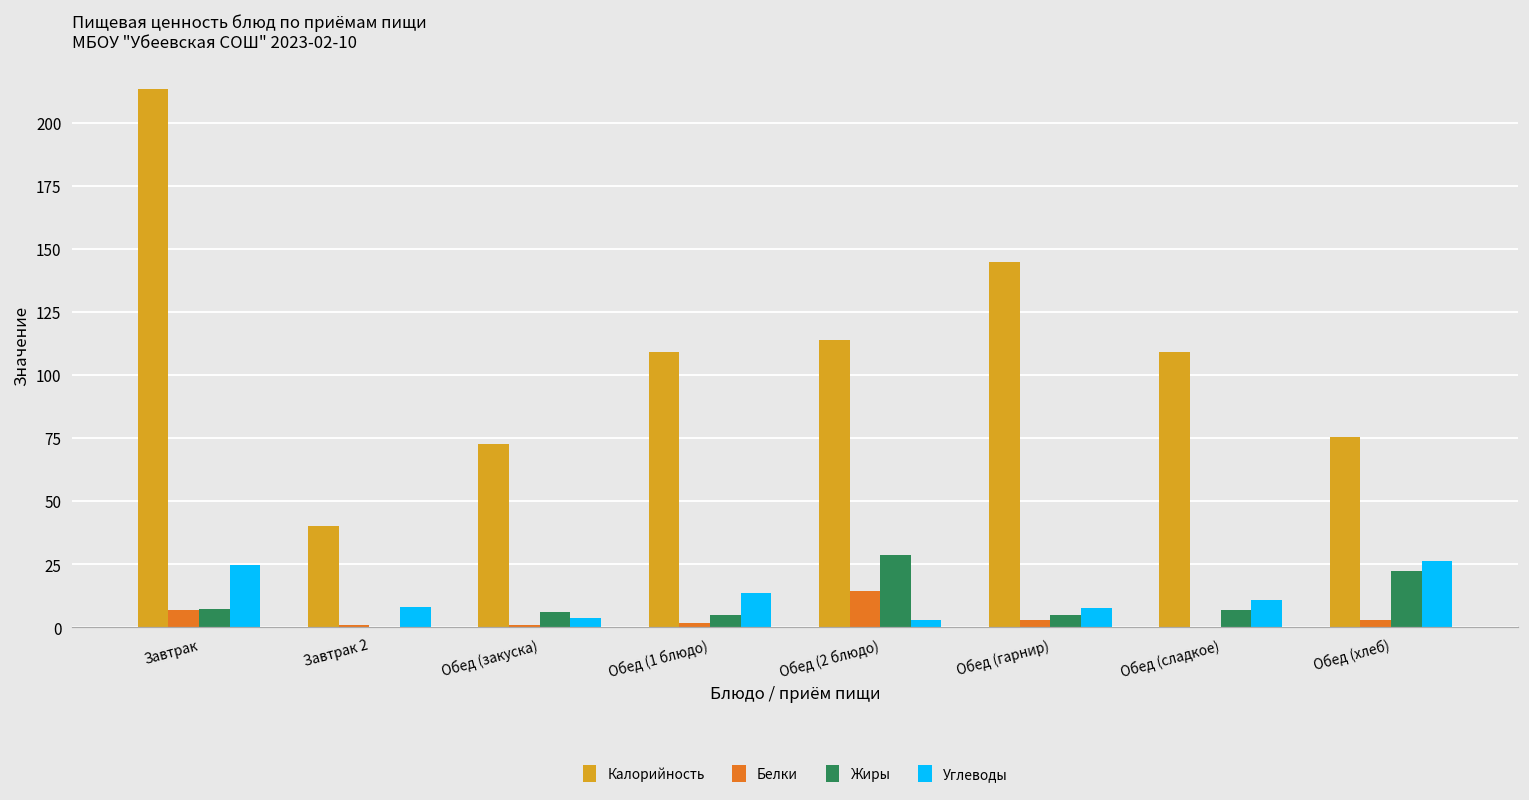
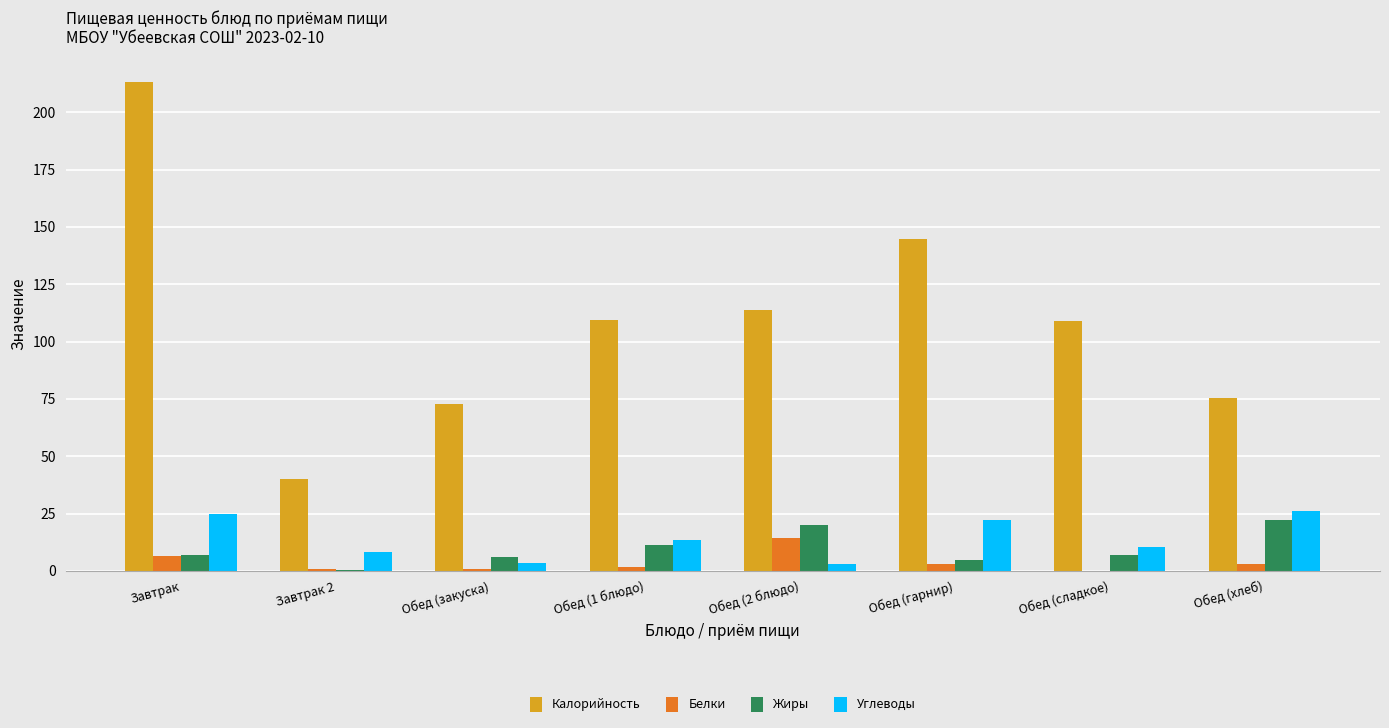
Жиры, Обед (1 блюдо): 5 -> 11
Жиры, Обед (2 блюдо): 28 -> 20
Углеводы, Обед (гарнир): 8 -> 22
